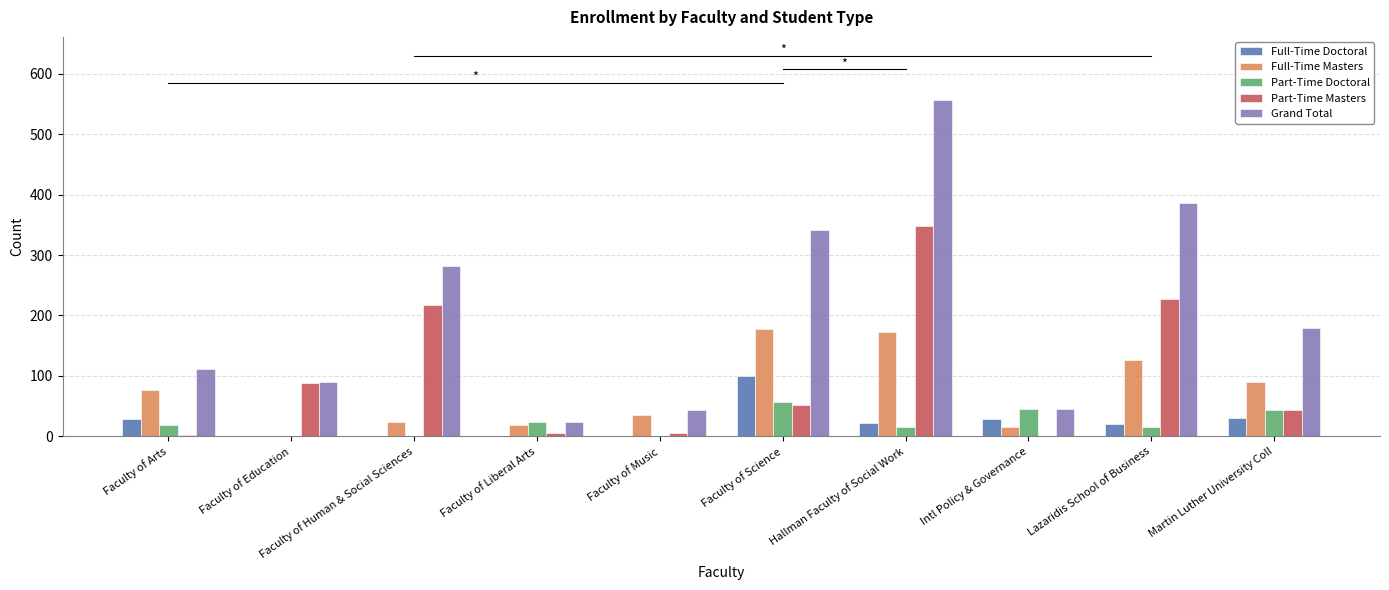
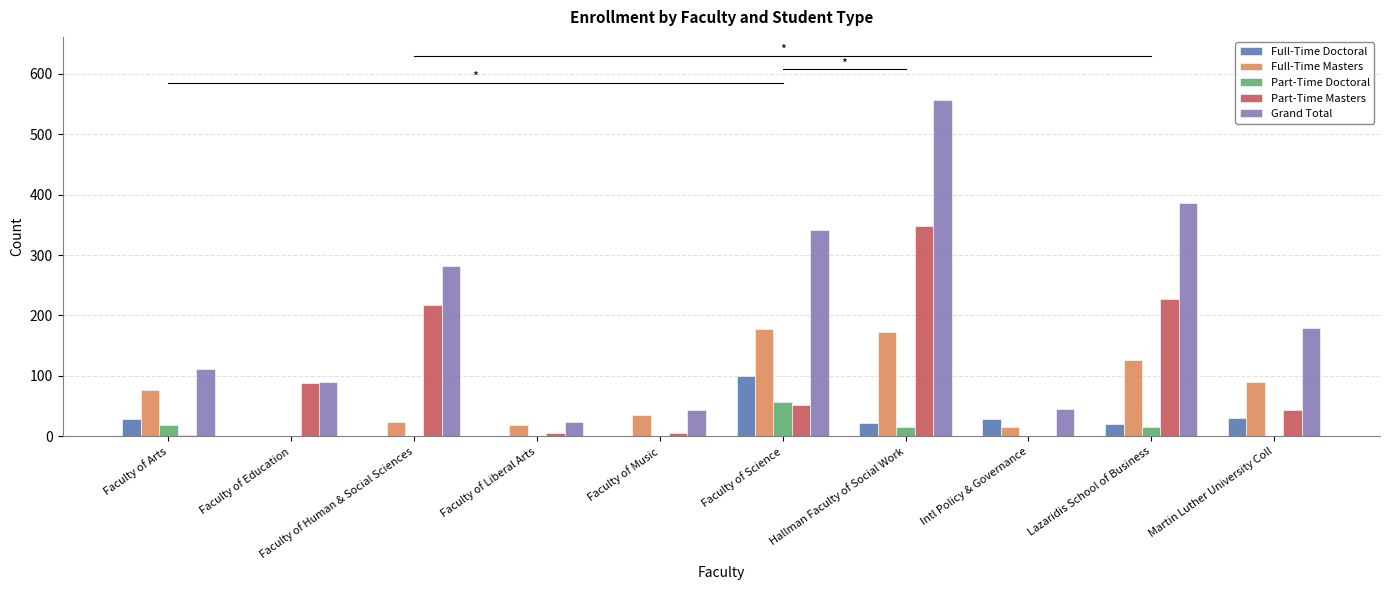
Part-Time Doctoral, Faculty of Liberal Arts: 20 -> 0
Part-Time Doctoral, Intl Policy & Governance: 50 -> 0
Part-Time Doctoral, Martin Luther University Coll: 40 -> 0
